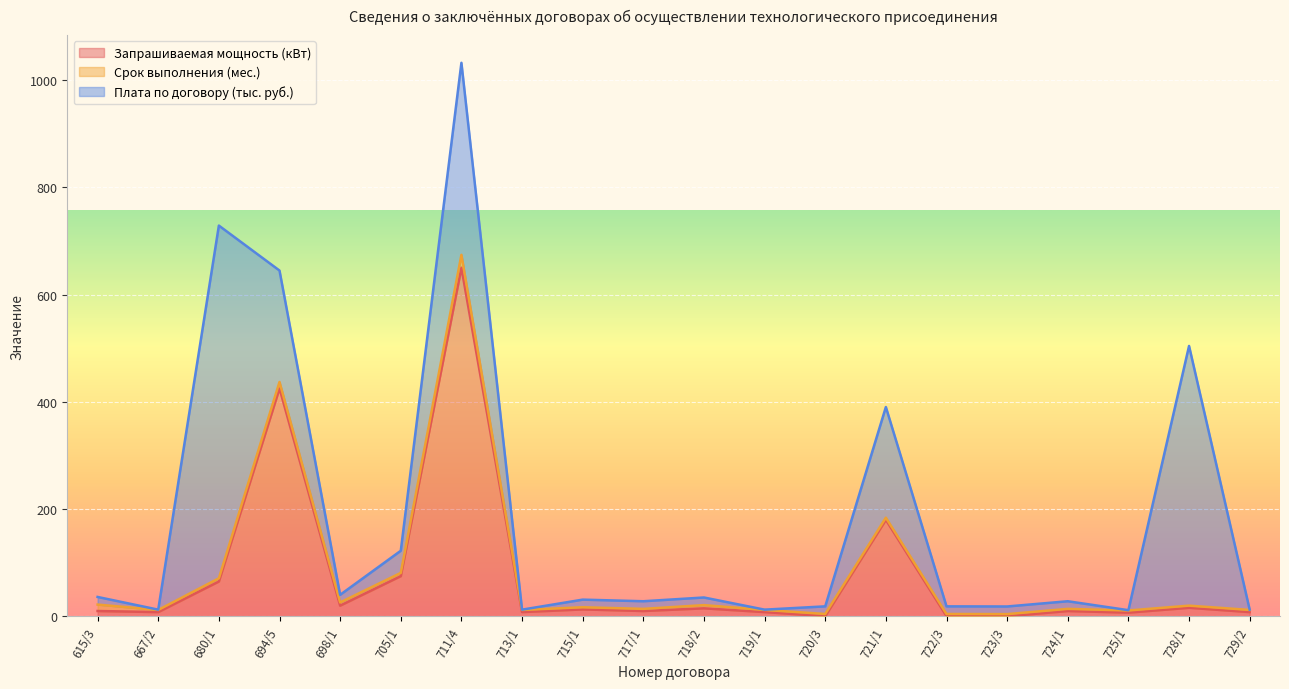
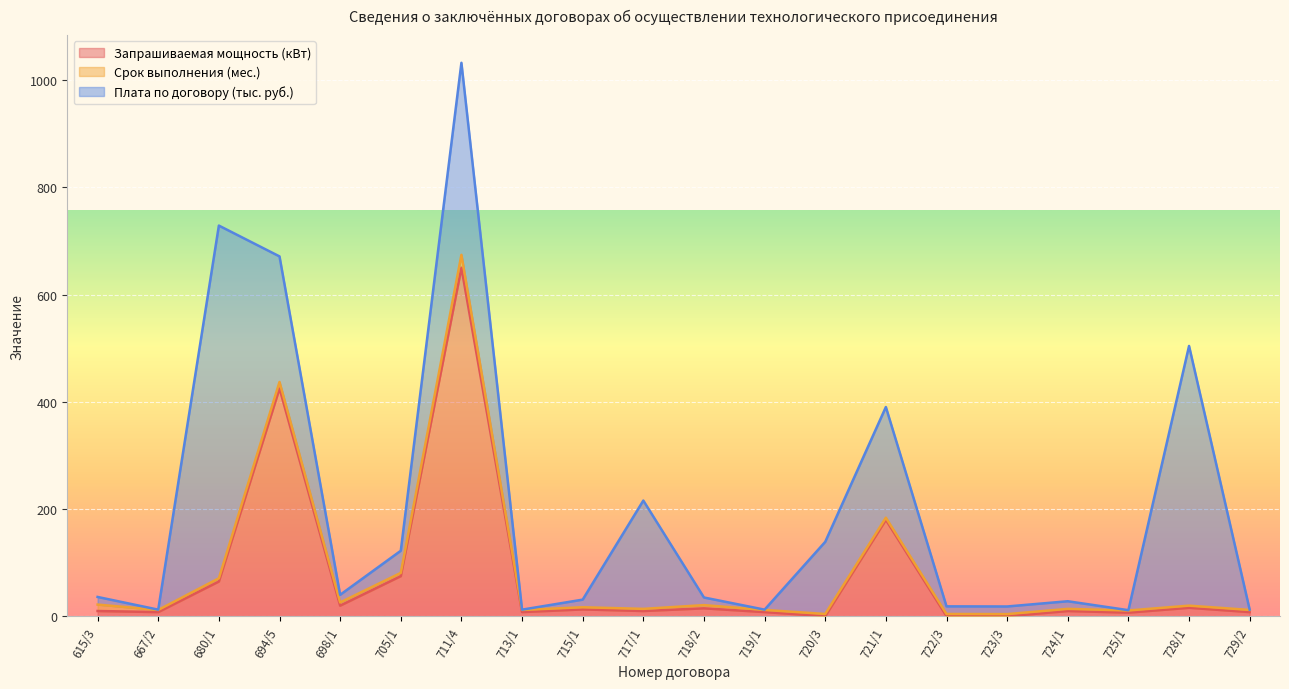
Плата по договору (тыс. руб.), 694/5: 210 -> 230
Плата по договору (тыс. руб.), 717/1: 10 -> 200
Плата по договору (тыс. руб.), 720/3: 10 -> 130
